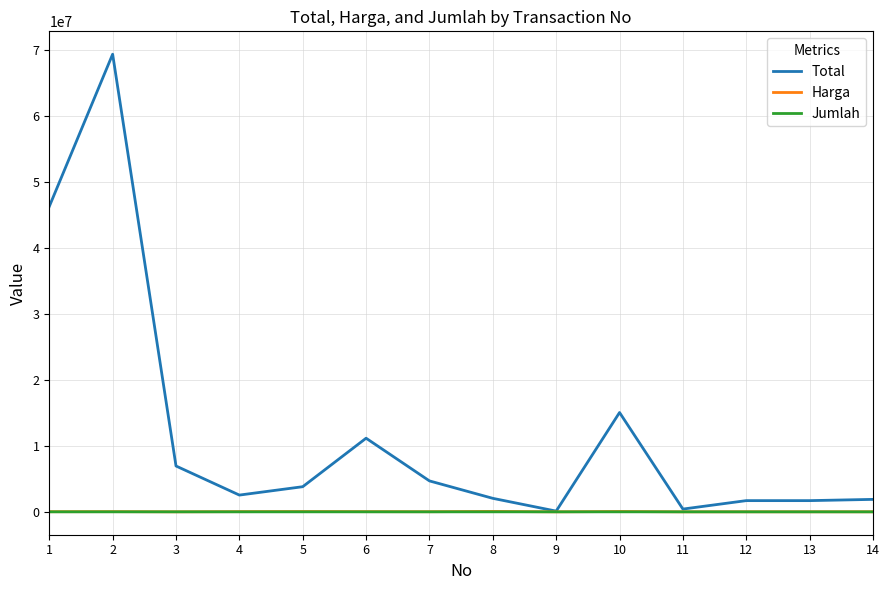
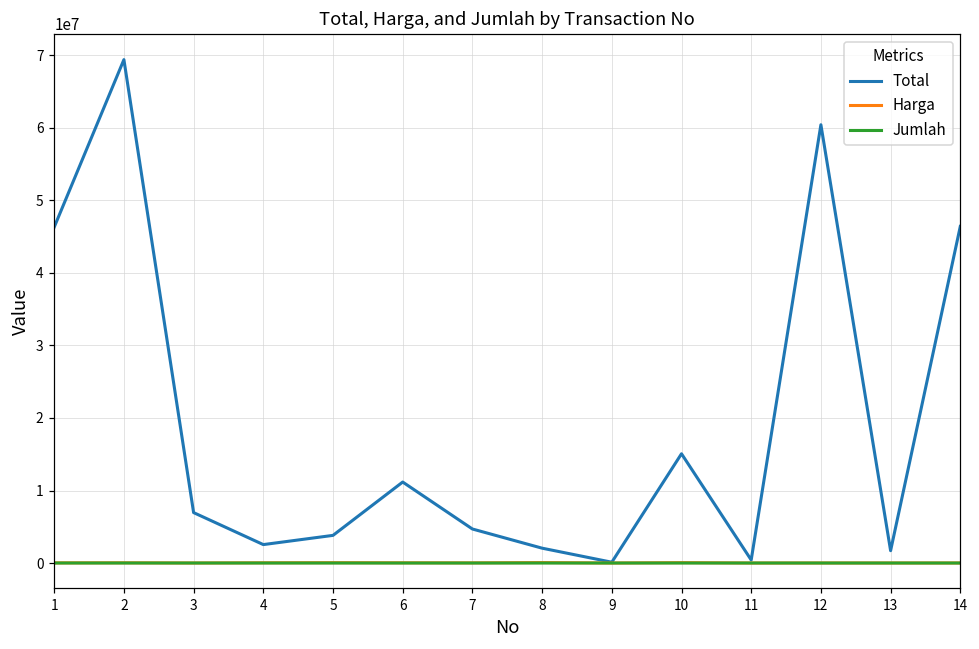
Total, 12: 2000000 -> 60000000
Total, 14: 2000000 -> 46000000
